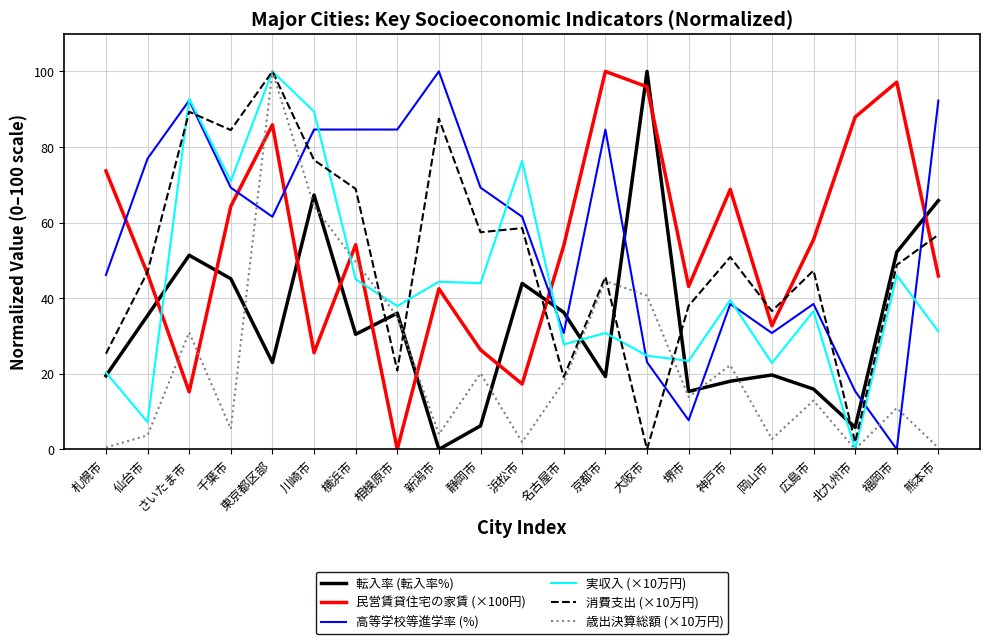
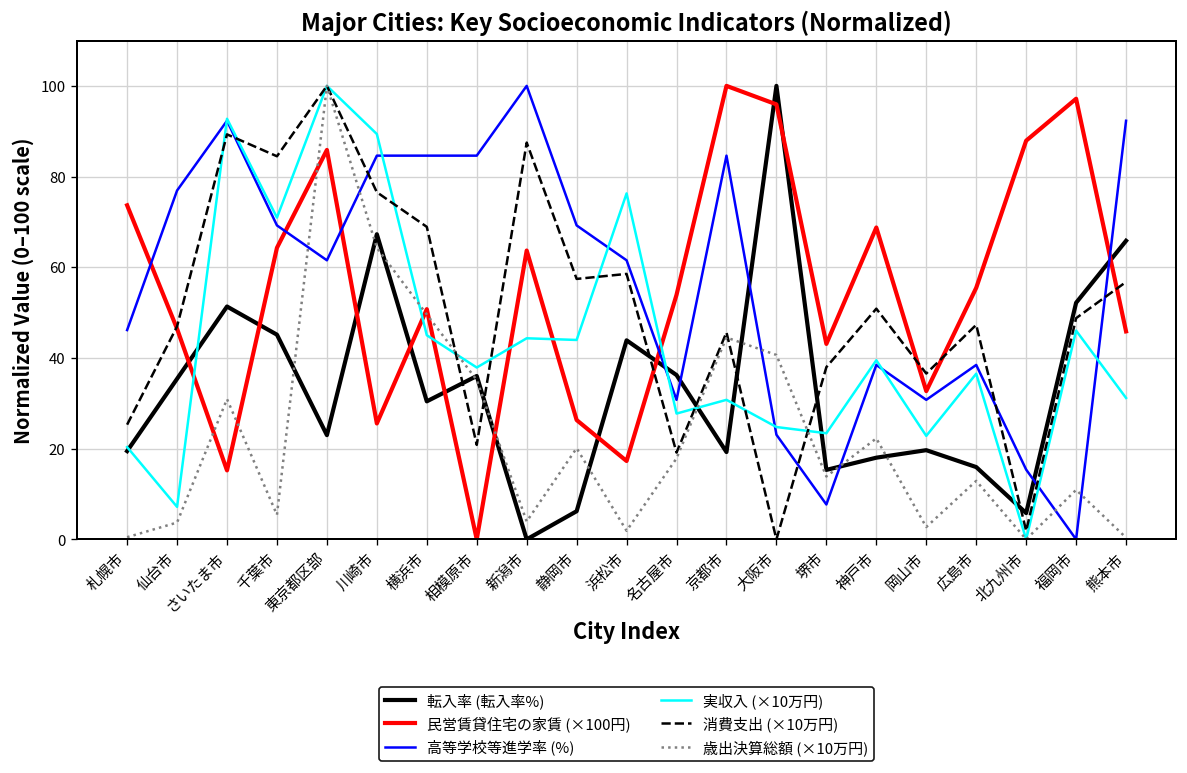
民営賃貸住宅の家賃 (×100円), 横浜市: 54 -> 51
民営賃貸住宅の家賃 (×100円), 新潟市: 42 -> 64
